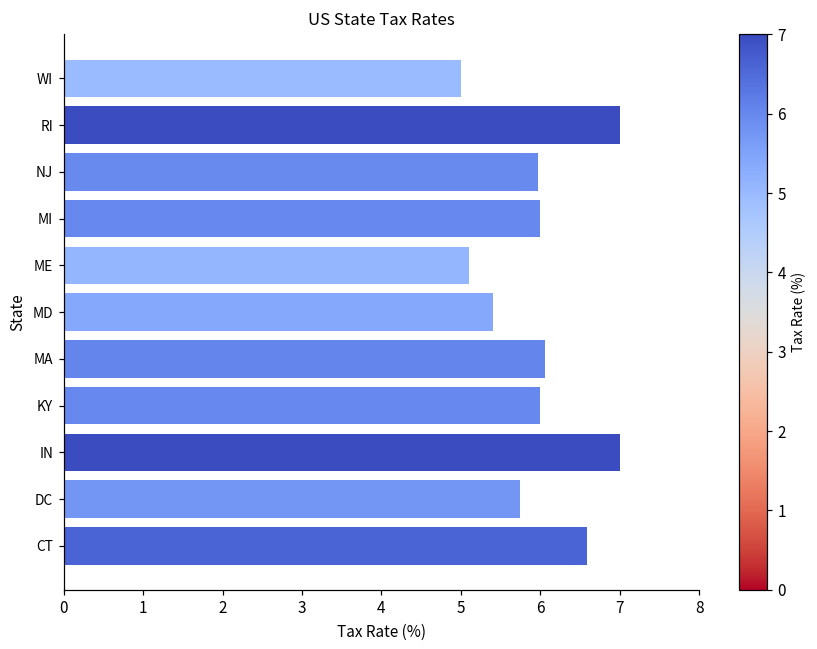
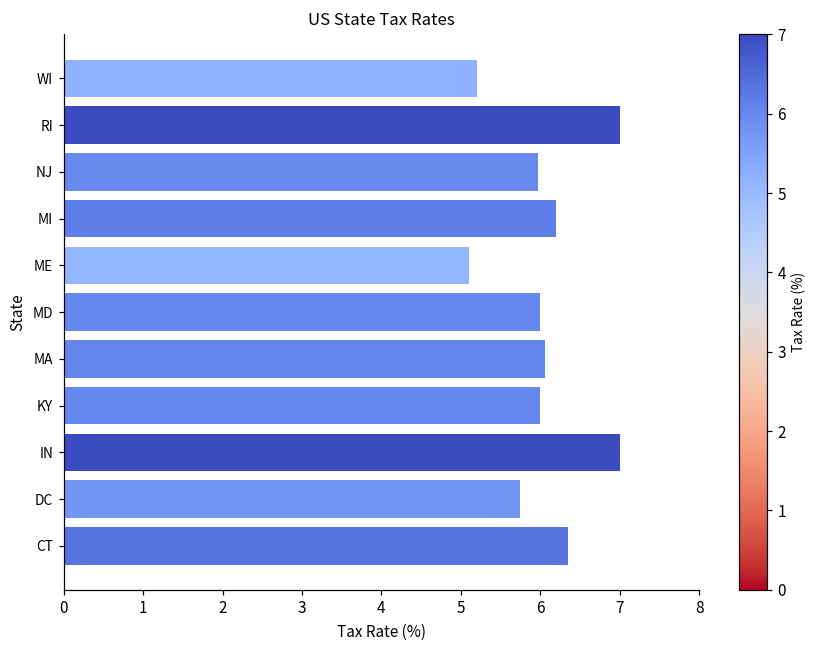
WI: 5.0 -> 5.2
MI: 6.0 -> 6.2
MD: 5.4 -> 6.0
CT: 6.6 -> 6.4
